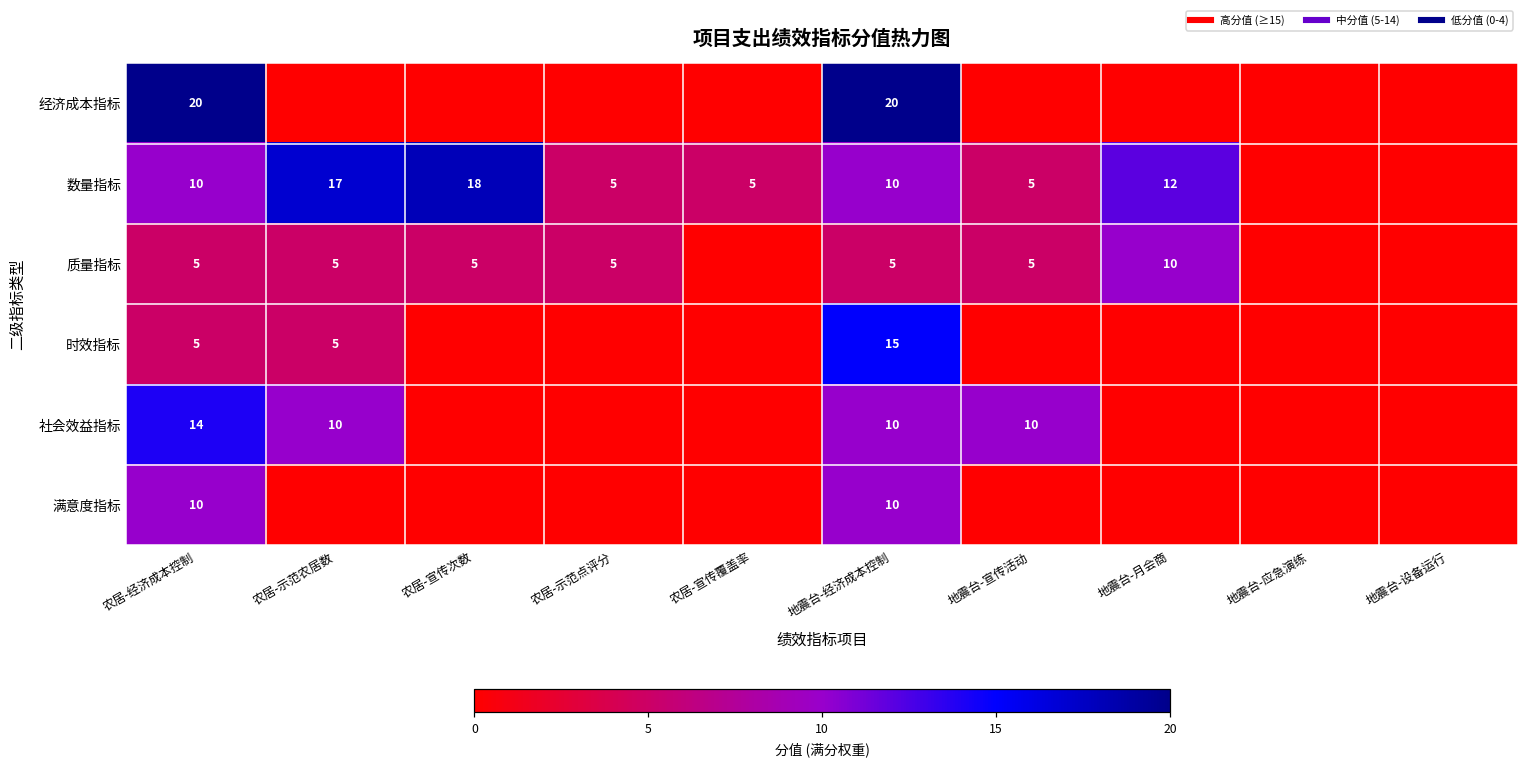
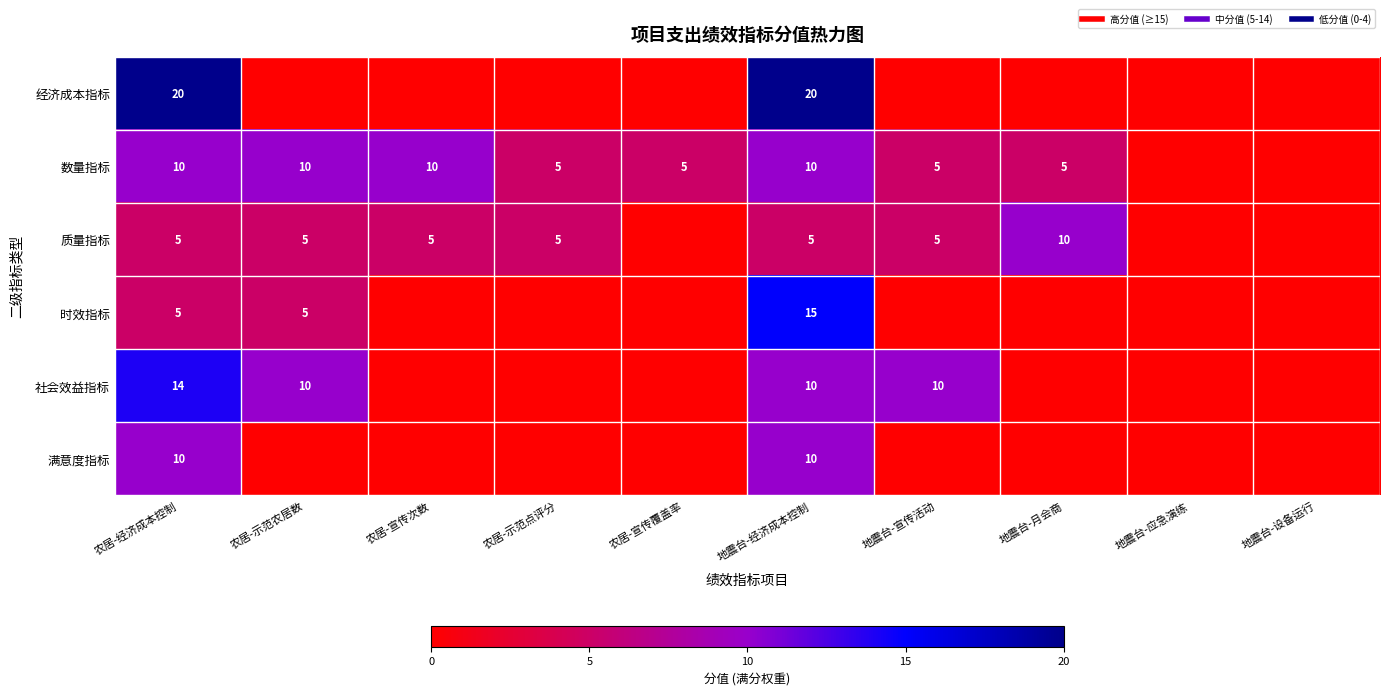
数量指标, 农居-示范农居数: 17 -> 10
数量指标, 农居-宣传次数: 18 -> 10
数量指标, 地震台-月会商: 12 -> 5
